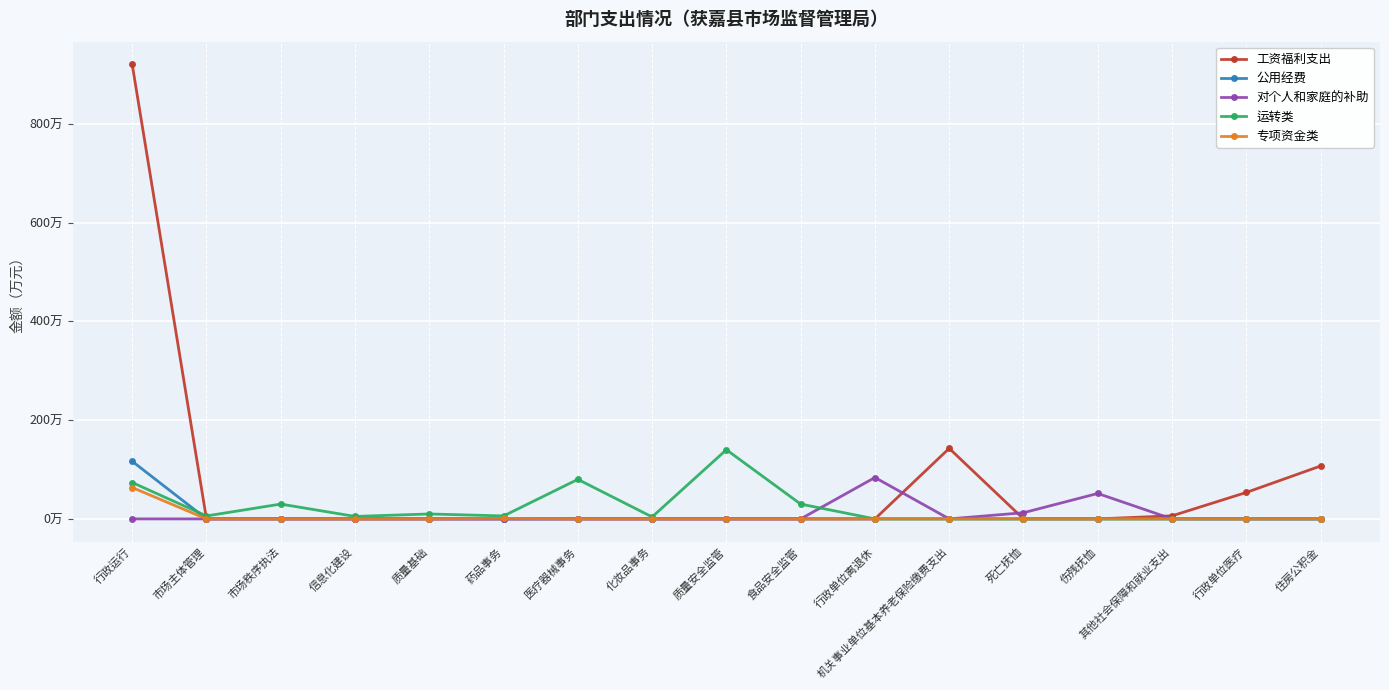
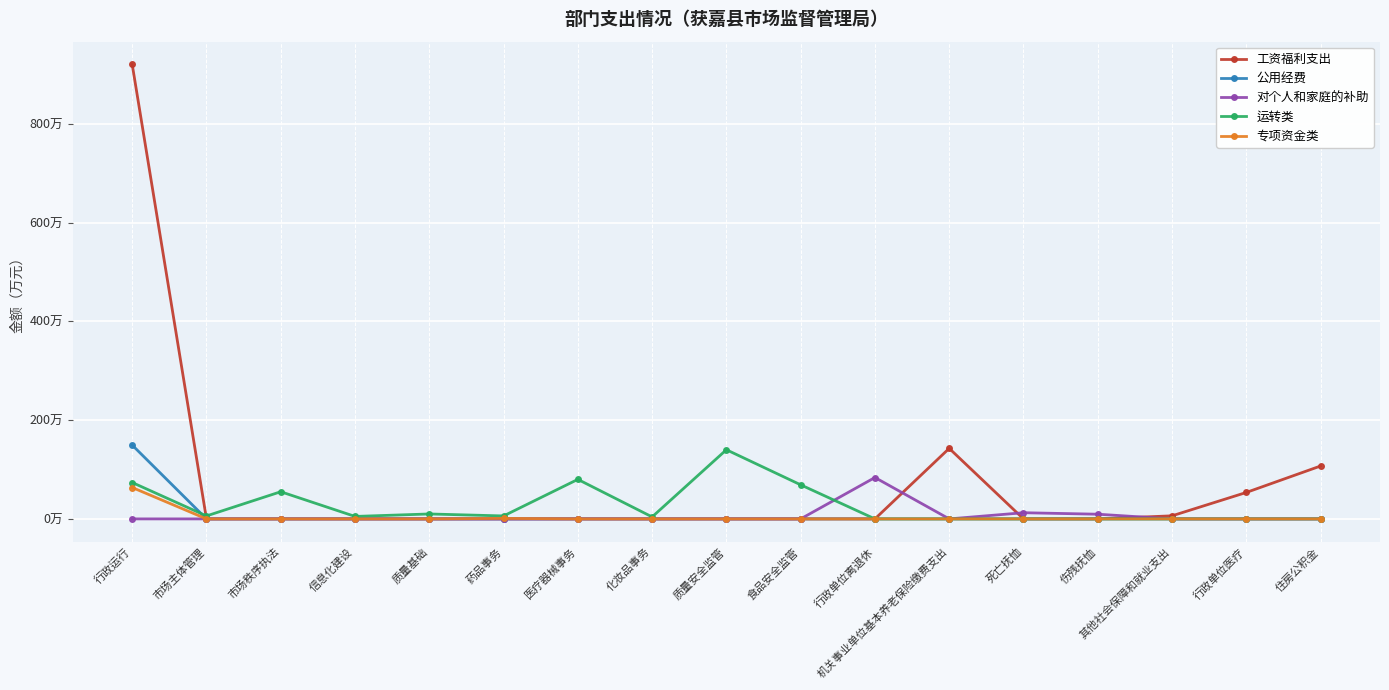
公用经费, 行政运行: 120万 -> 150万
运转类, 市场秩序执法: 30万 -> 60万
运转类, 食品安全监管: 30万 -> 70万
对个人和家庭的补助, 伤残抚恤: 50万 -> 10万
